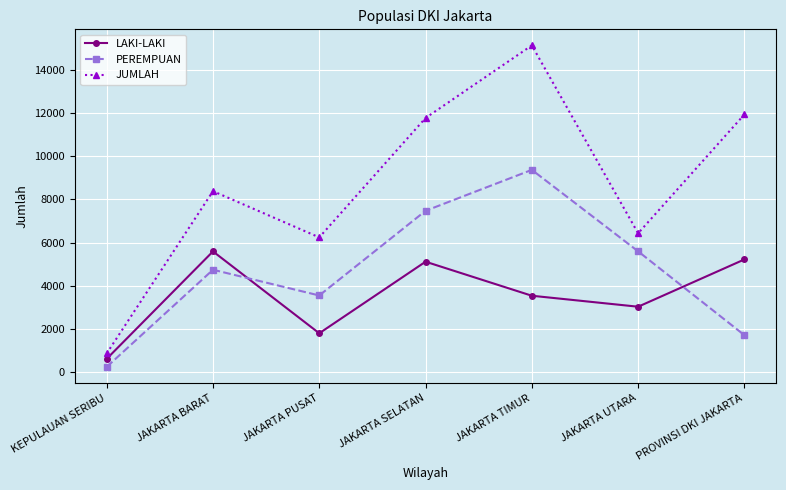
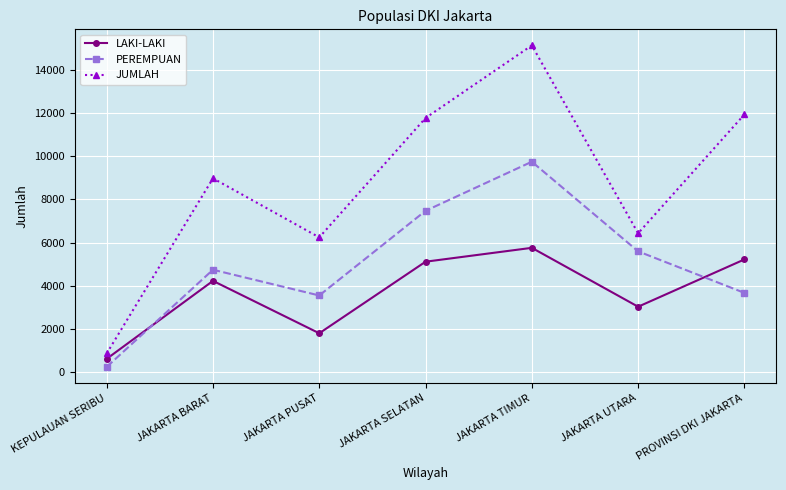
LAKI-LAKI, JAKARTA BARAT: 5600 -> 4200
JUMLAH, JAKARTA BARAT: 8400 -> 9000
LAKI-LAKI, JAKARTA TIMUR: 3500 -> 5800
PEREMPUAN, JAKARTA TIMUR: 9400 -> 9700
PEREMPUAN, PROVINSI DKI JAKARTA: 1700 -> 3700
